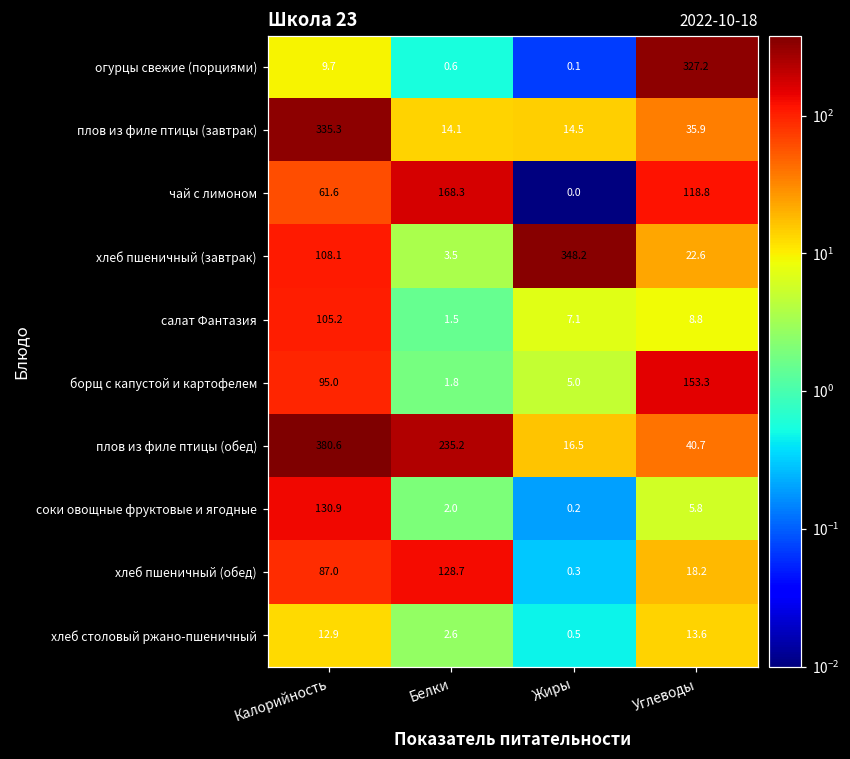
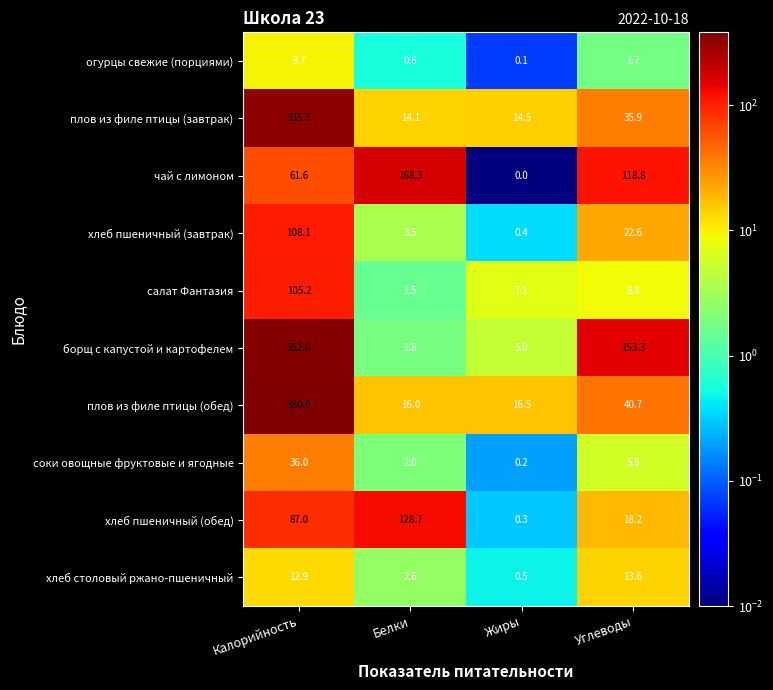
огурцы свежие (порциями), Углеводы: 327.2 -> 1.7
хлеб пшеничный (завтрак), Жиры: 348.2 -> 0.4
борщ с капустой и картофелем, Калорийность: 95.0 -> 352.0
плов из филе птицы (обед), Белки: 235.2 -> 16.0
соки овощные фруктовые и ягодные, Калорийность: 130.9 -> 36.0
